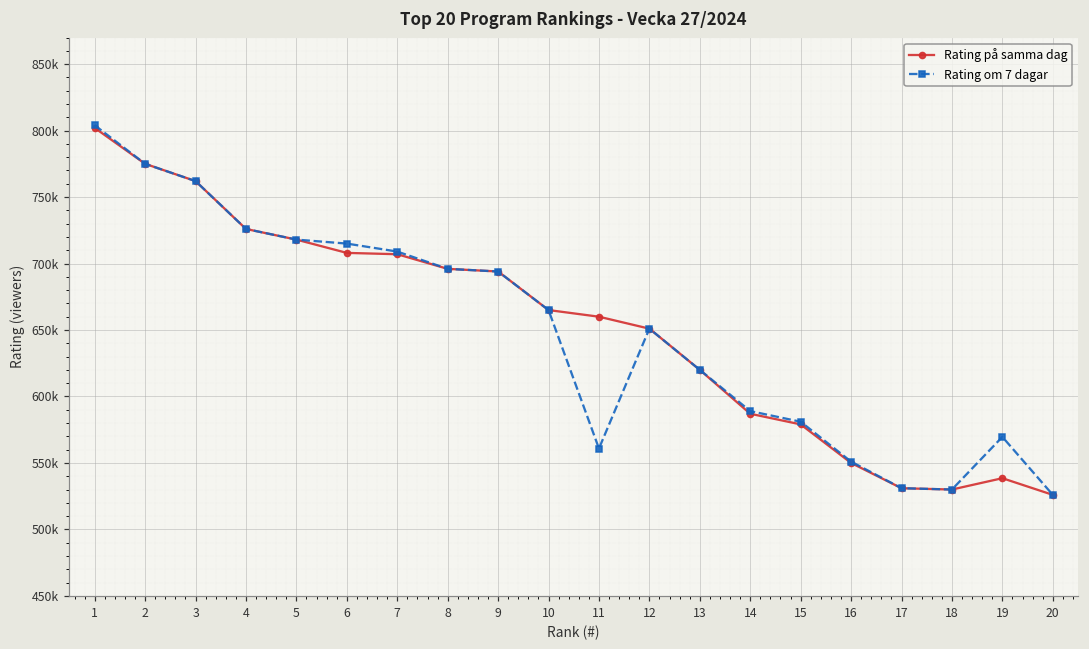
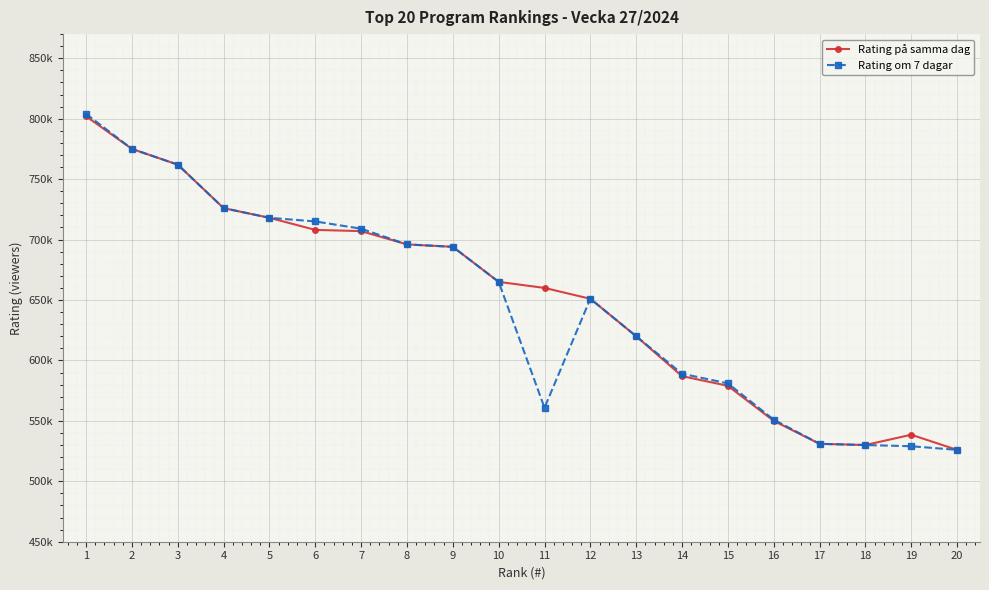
Rating om 7 dagar, 19: 570000 -> 529000
